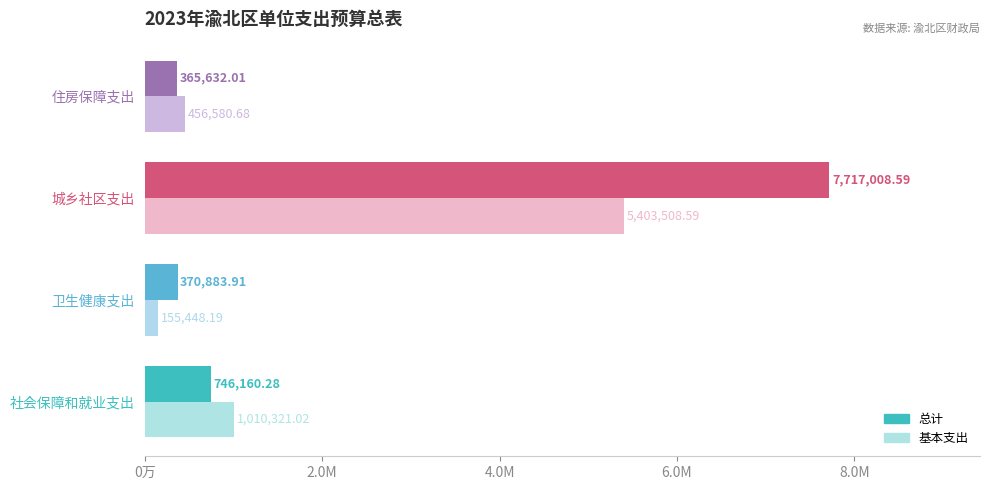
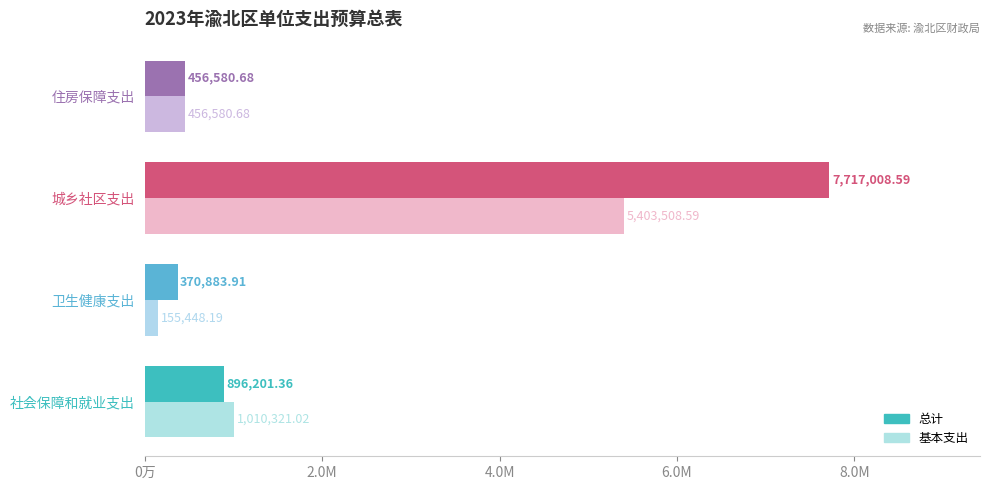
总计, 住房保障支出: 365,632.01 -> 456,580.68
总计, 社会保障和就业支出: 746,160.28 -> 896,201.36
